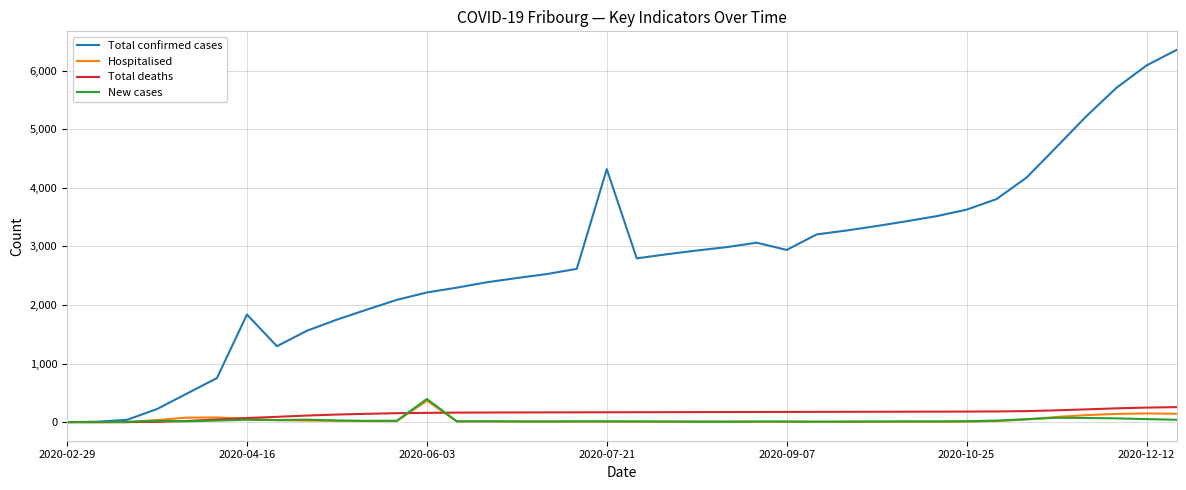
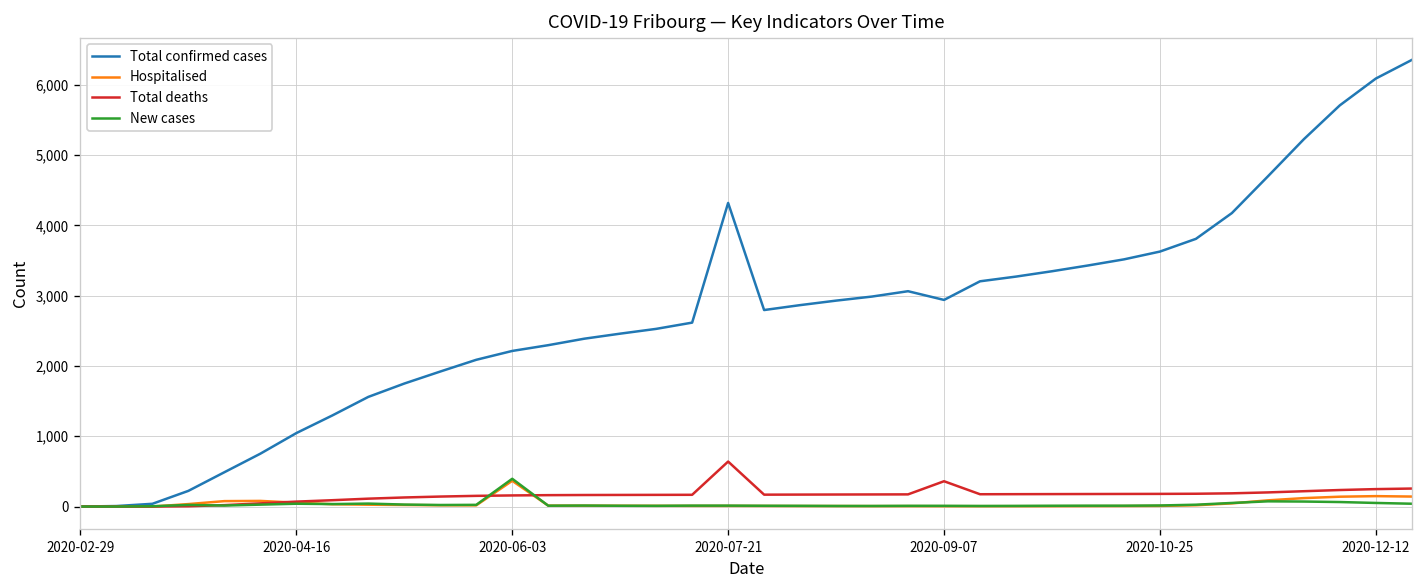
Total confirmed cases, 2020-04-16: 1,800 -> 1,000
Total deaths, 2020-07-21: 200 -> 600
Total deaths, 2020-09-07: 200 -> 400
